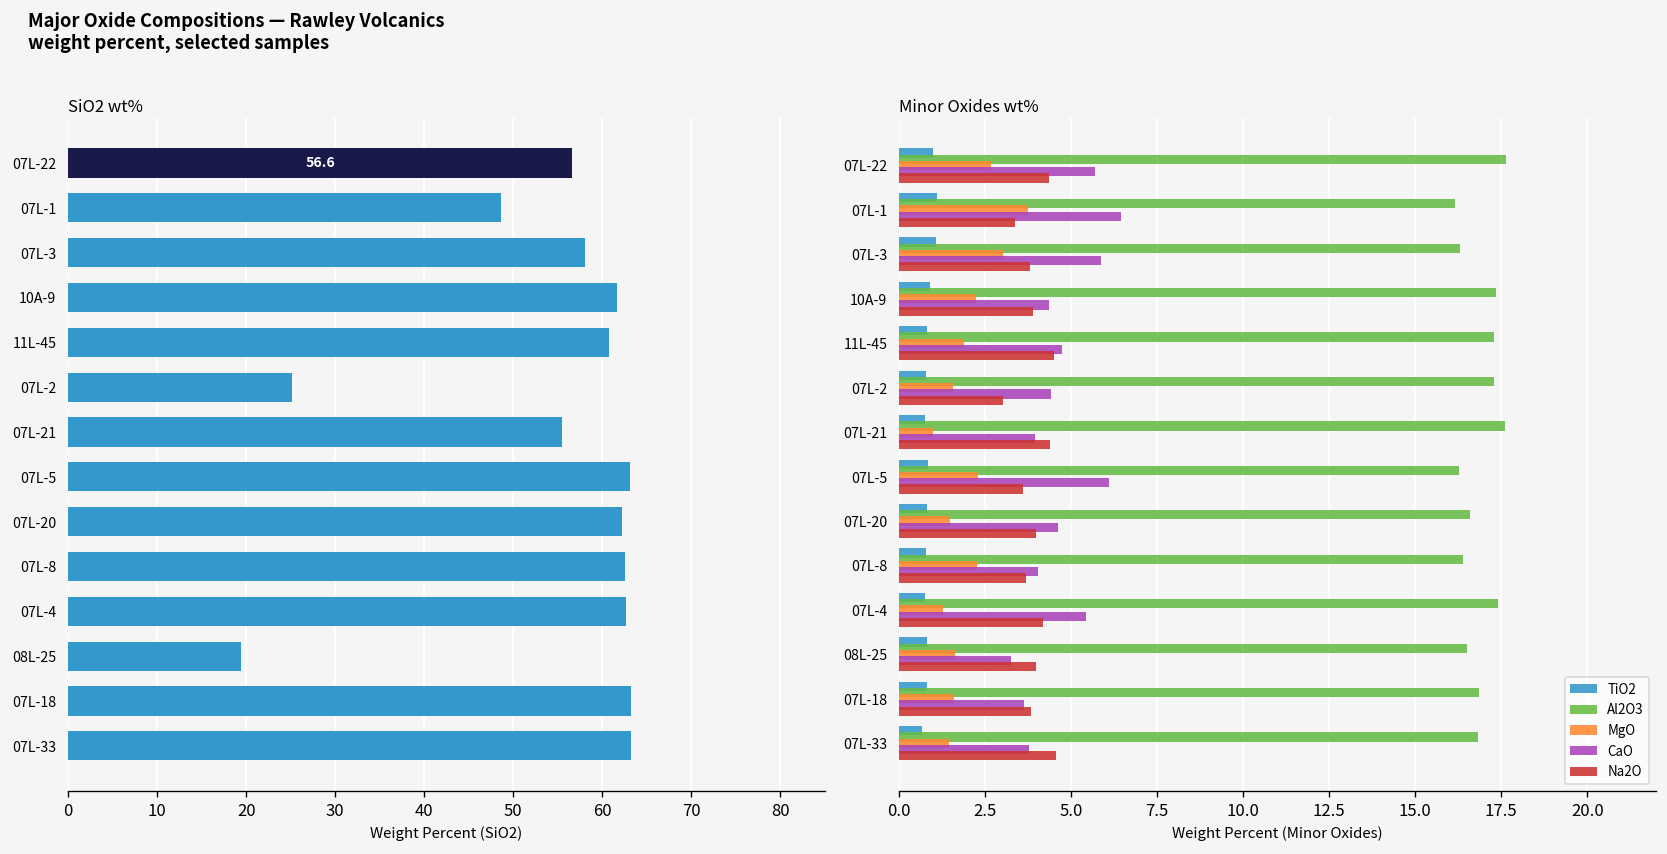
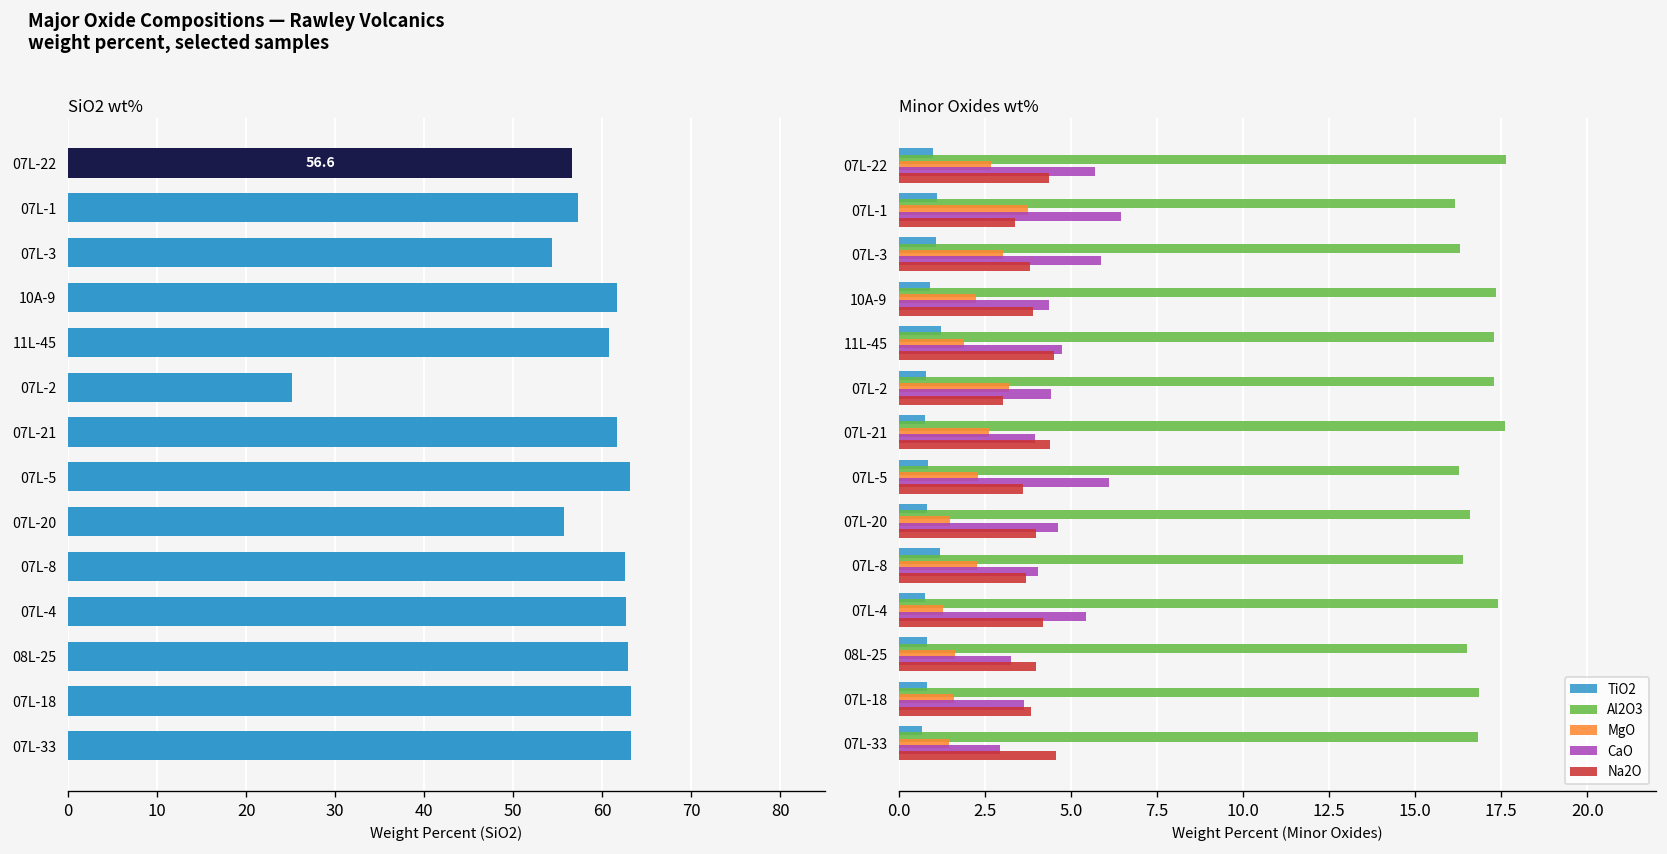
SiO2 wt%, 07L-1: 49 -> 57
SiO2 wt%, 07L-3: 58 -> 54
SiO2 wt%, 07L-21: 55 -> 62
SiO2 wt%, 07L-20: 62 -> 56
SiO2 wt%, 08L-25: 19 -> 63
Minor Oxides wt%, TiO2, 11L-45: 0.8 -> 1.2
Minor Oxides wt%, MgO, 07L-2: 1.6 -> 3.2
Minor Oxides wt%, MgO, 07L-21: 1.0 -> 2.6
Minor Oxides wt%, TiO2, 07L-8: 0.8 -> 1.2
Minor Oxides wt%, CaO, 07L-33: 3.8 -> 2.9
